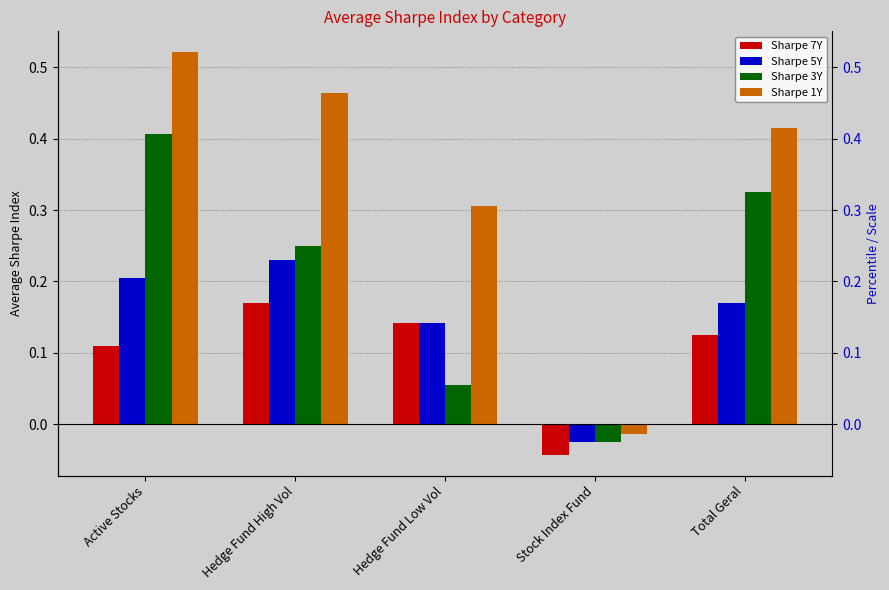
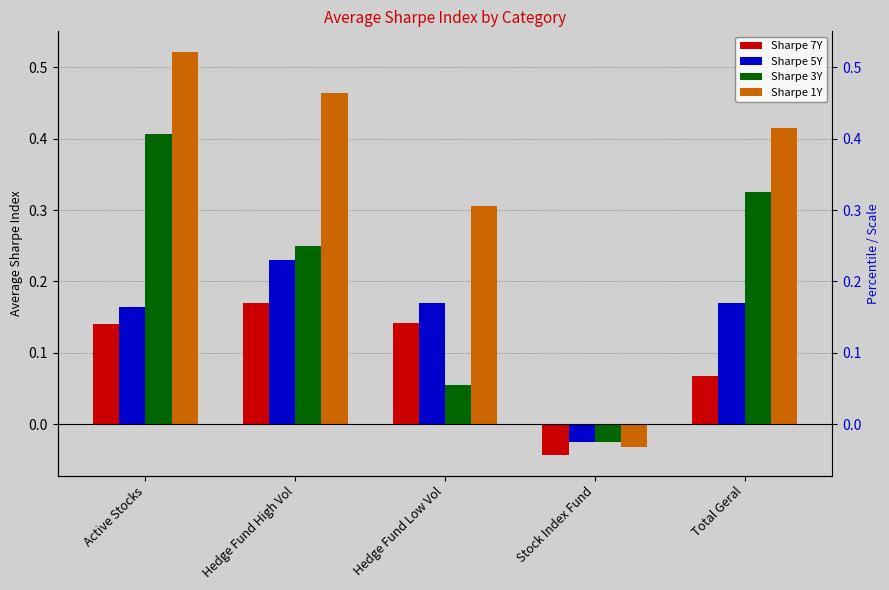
Sharpe 7Y, Active Stocks: 0.11 -> 0.14
Sharpe 5Y, Active Stocks: 0.21 -> 0.16
Sharpe 5Y, Hedge Fund Low Vol: 0.14 -> 0.17
Sharpe 1Y, Stock Index Fund: -0.01 -> -0.03
Sharpe 7Y, Total Geral: 0.13 -> 0.07
